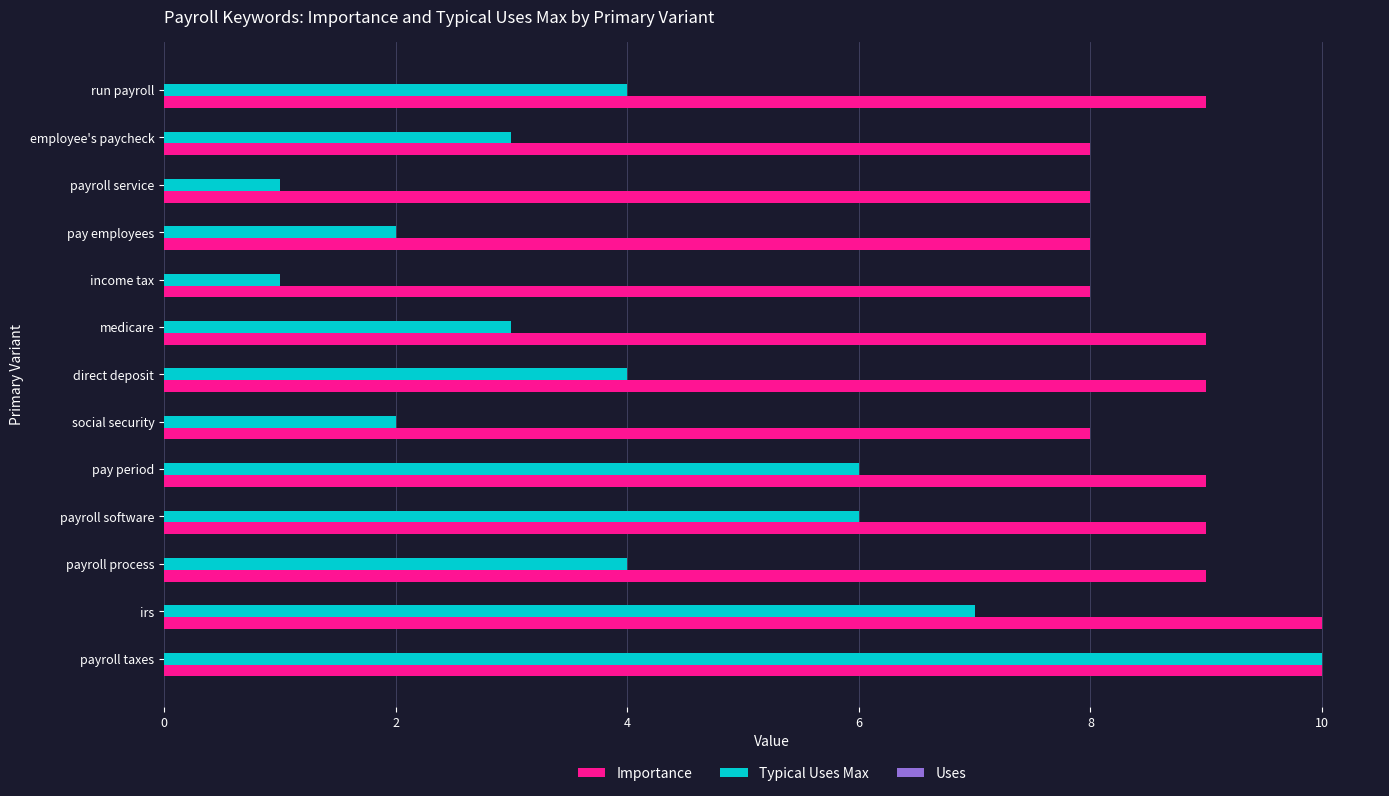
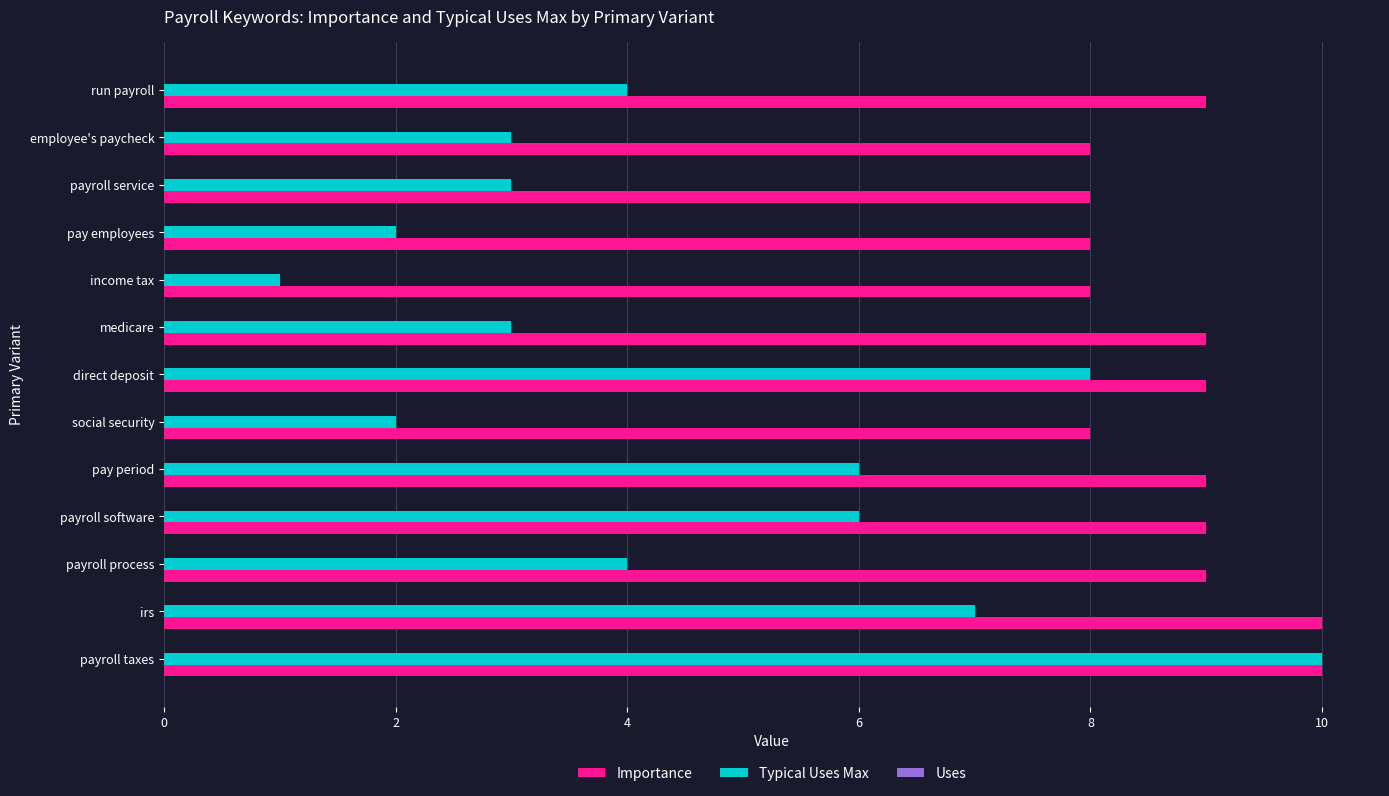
Typical Uses Max, payroll service: 1 -> 3
Typical Uses Max, direct deposit: 4 -> 8
